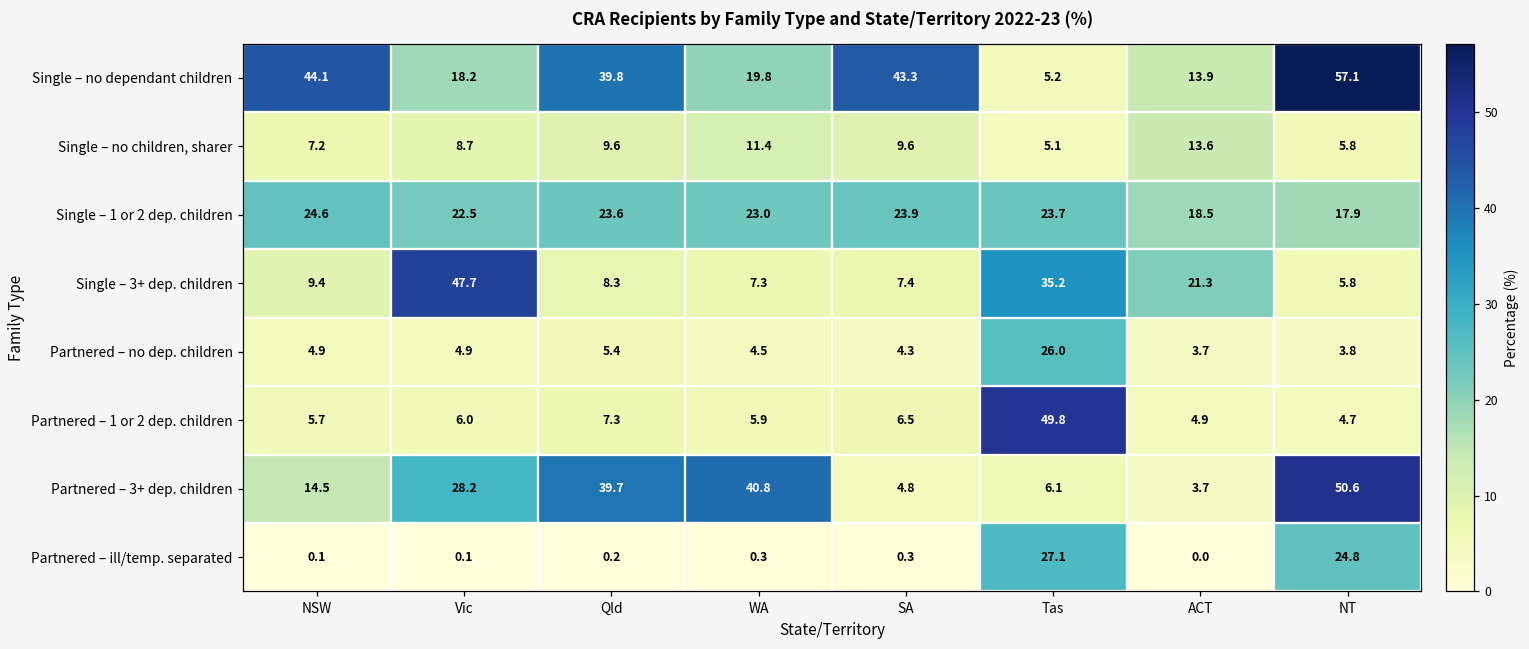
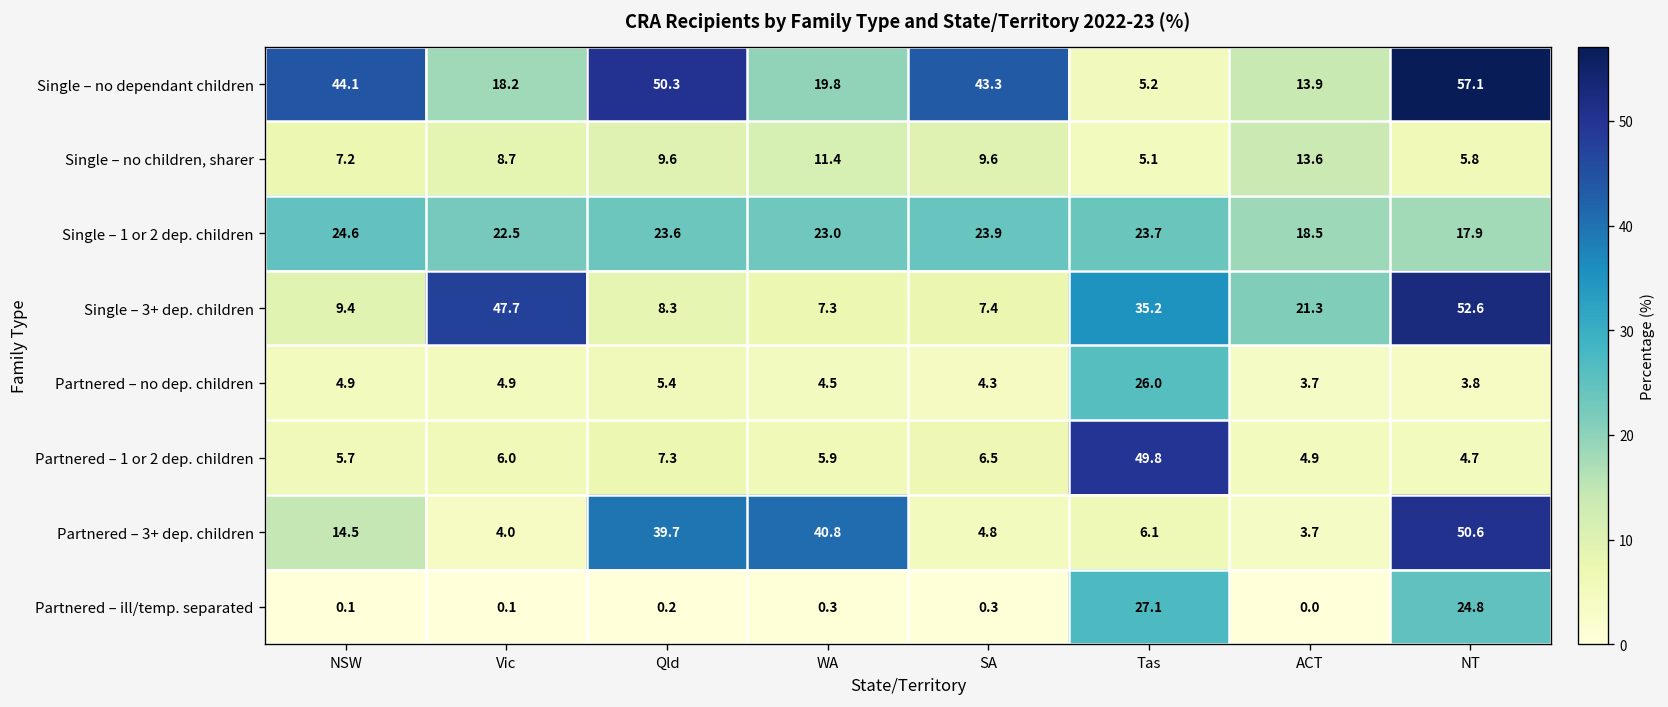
Single – no dependant children, Qld: 39.8 -> 50.3
Single – 3+ dep. children, NT: 5.8 -> 52.6
Partnered – 3+ dep. children, Vic: 28.2 -> 4.0
